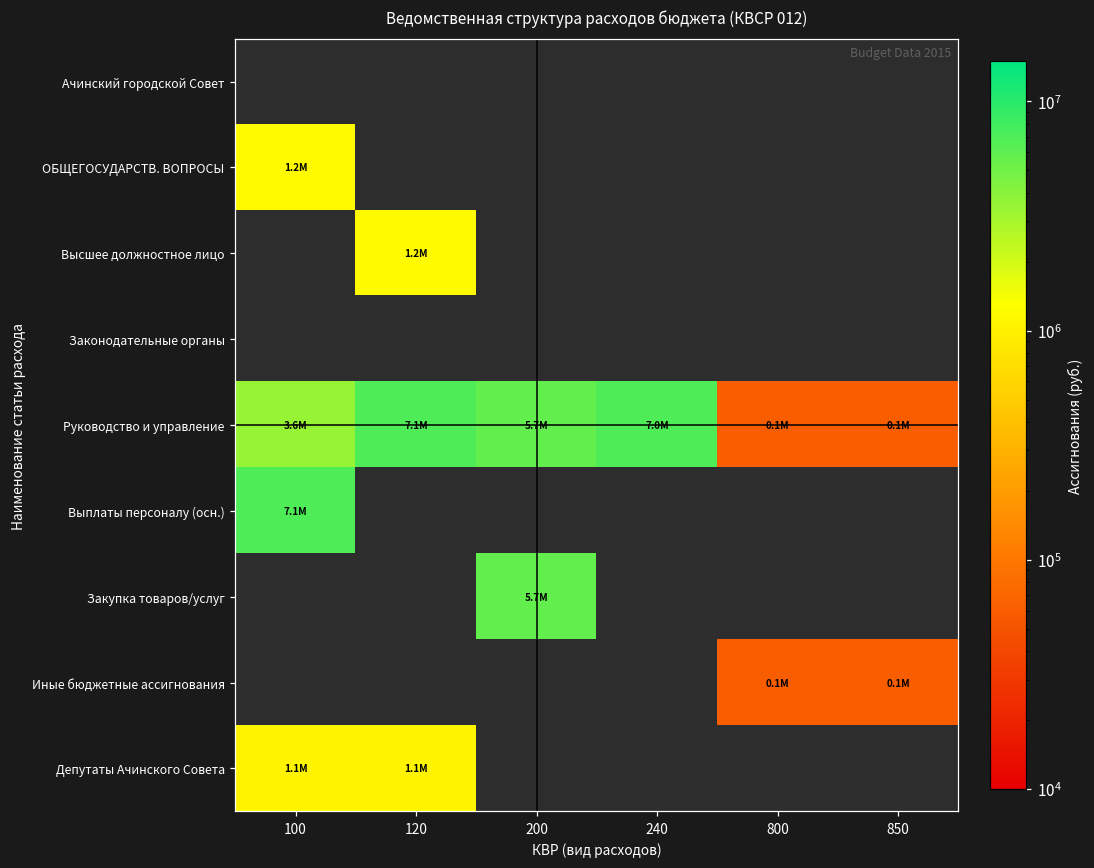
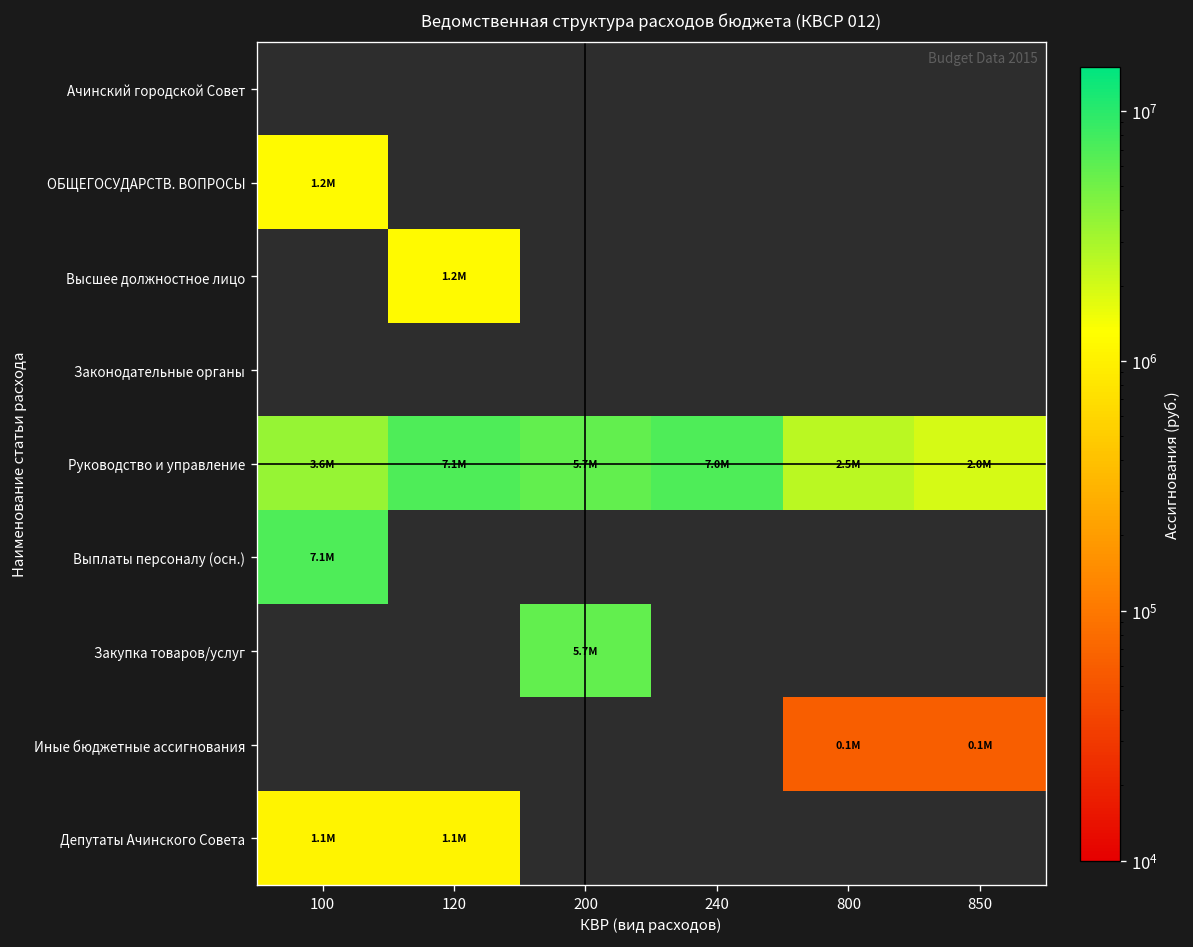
Руководство и управление, 800: 0.1M -> 2.5M
Руководство и управление, 850: 0.1M -> 2.0M
